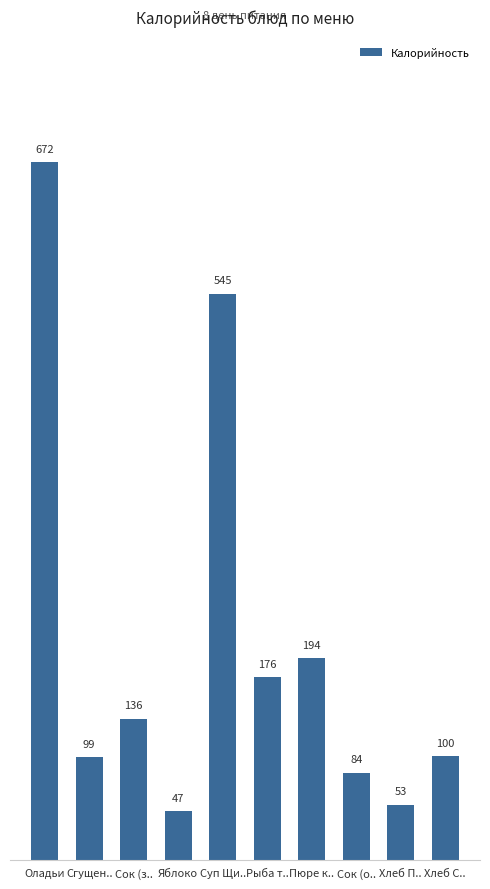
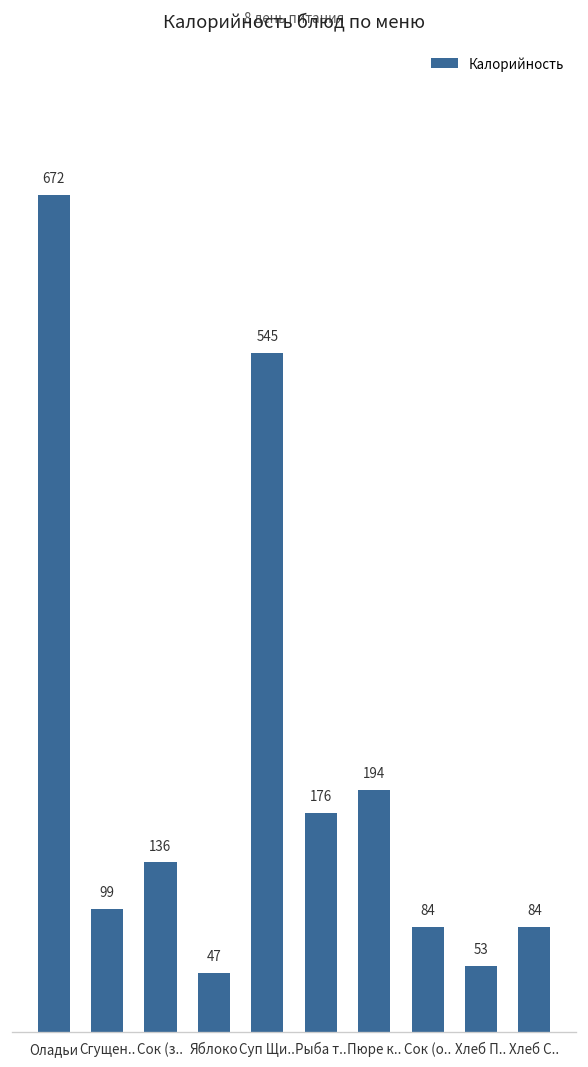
Хлеб С..: 100 -> 84
